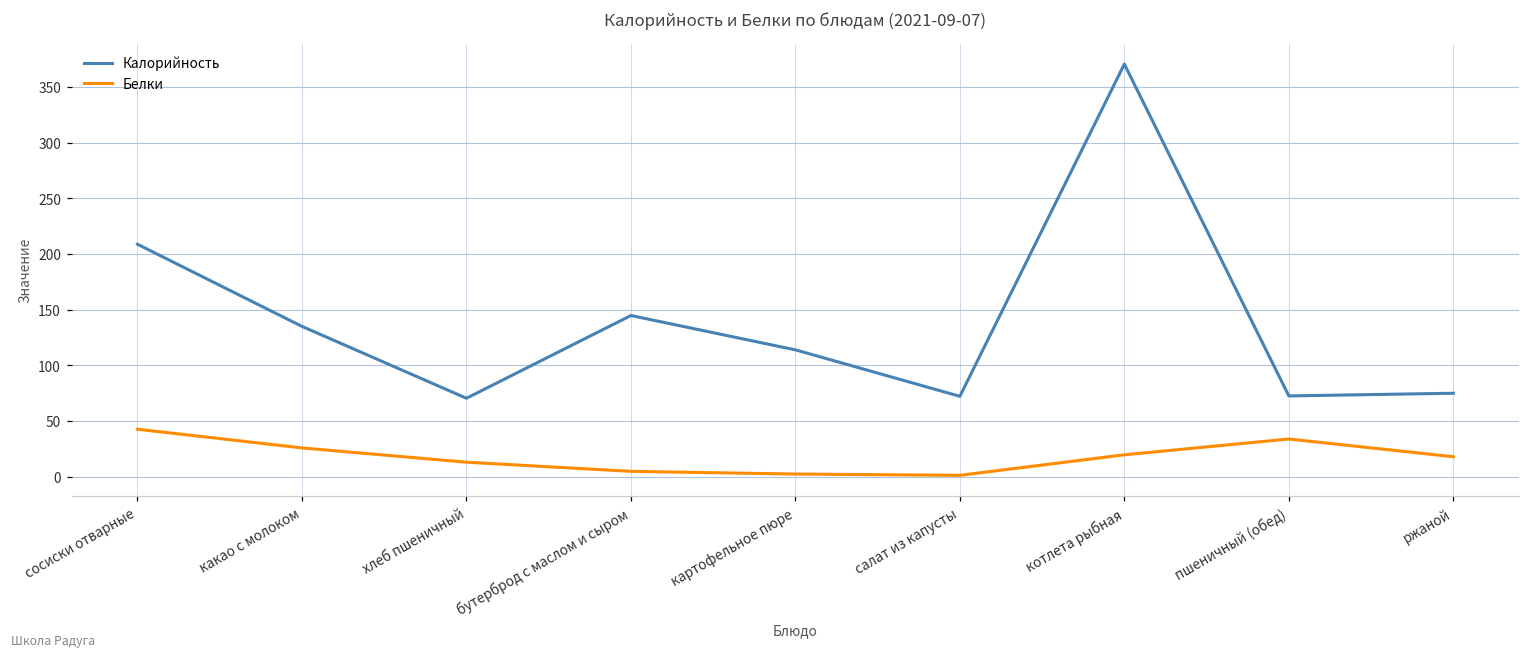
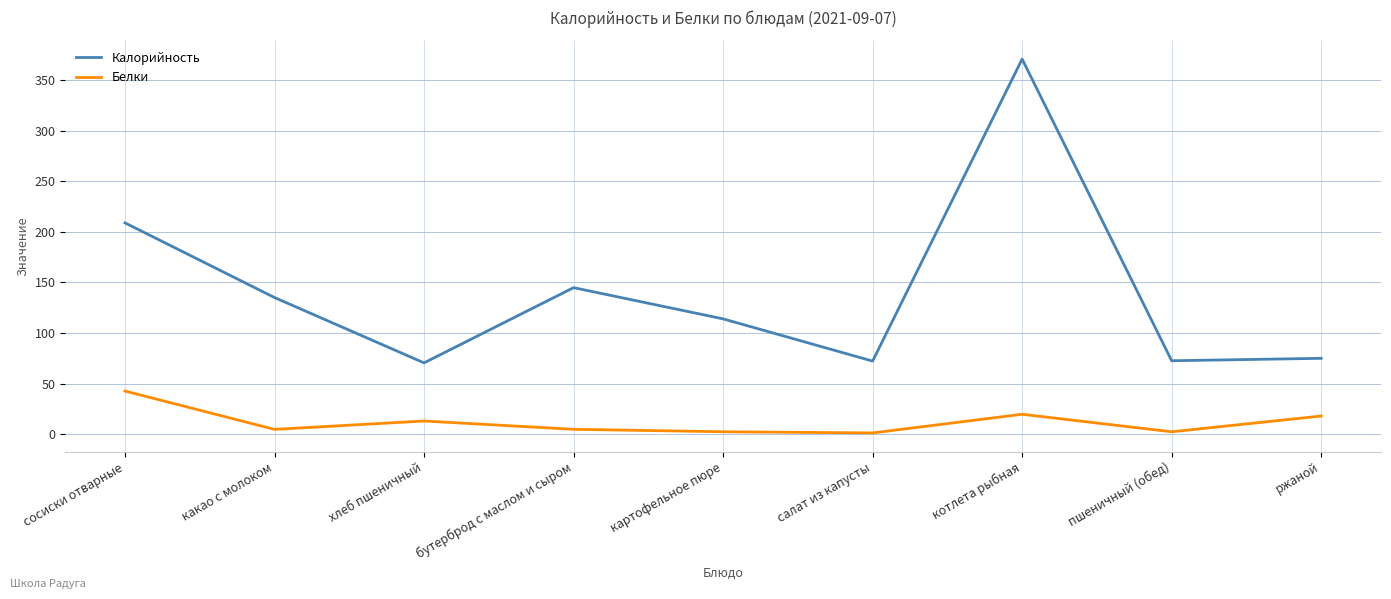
Белки, какао с молоком: 26 -> 5
Белки, пшеничный (обед): 34 -> 2
